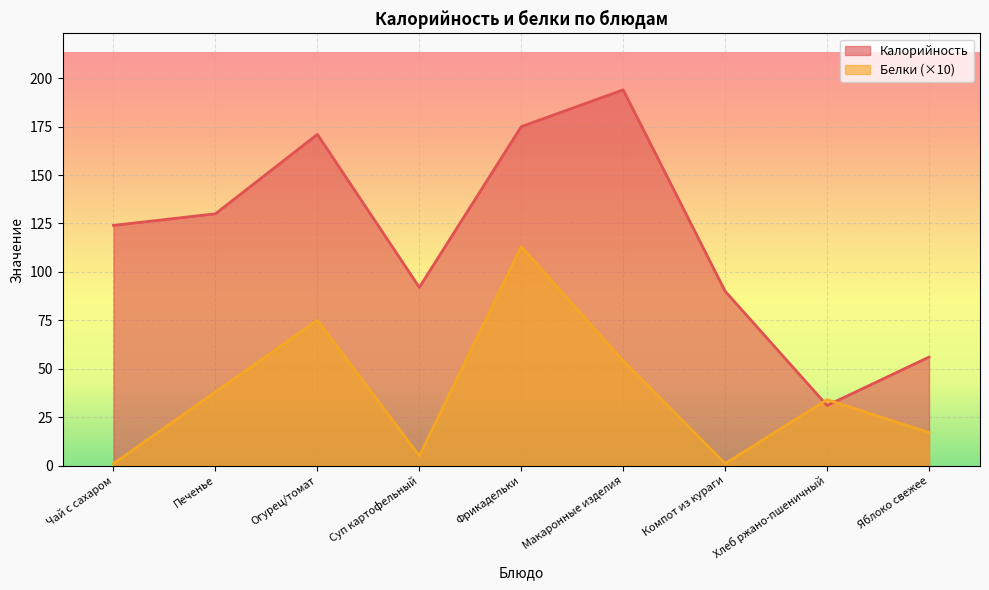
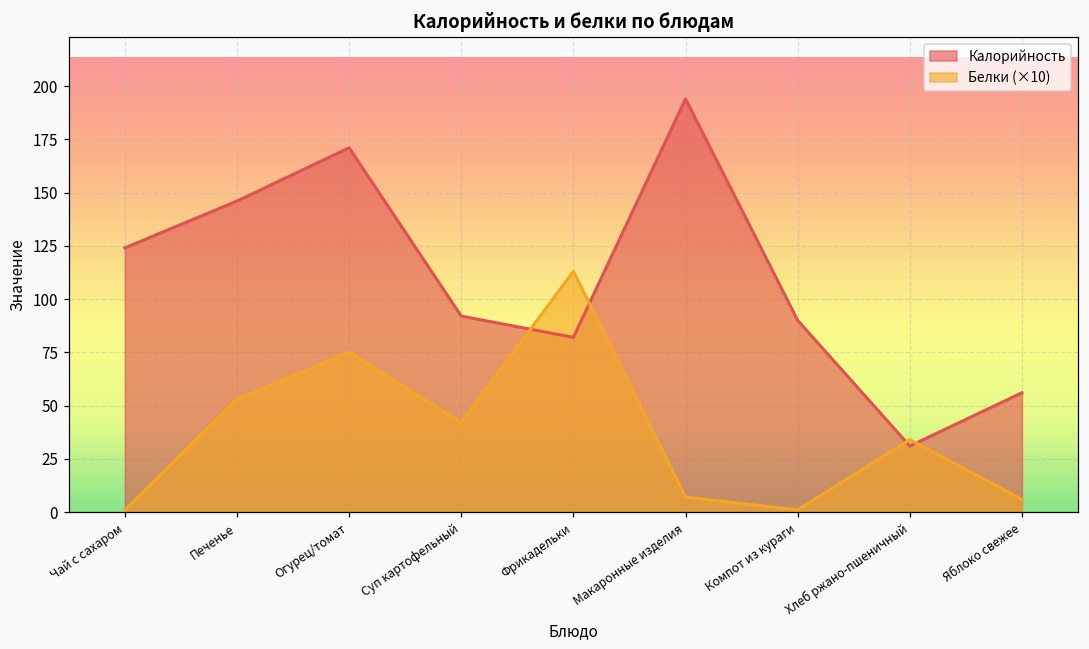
Калорийность, Печенье: 130 -> 146
Белки (×10), Печенье: 38 -> 53
Белки (×10), Суп картофельный: 5 -> 42
Калорийность, Фрикадельки: 175 -> 82
Белки (×10), Макаронные изделия: 54 -> 7
Белки (×10), Яблоко свежее: 17 -> 6
